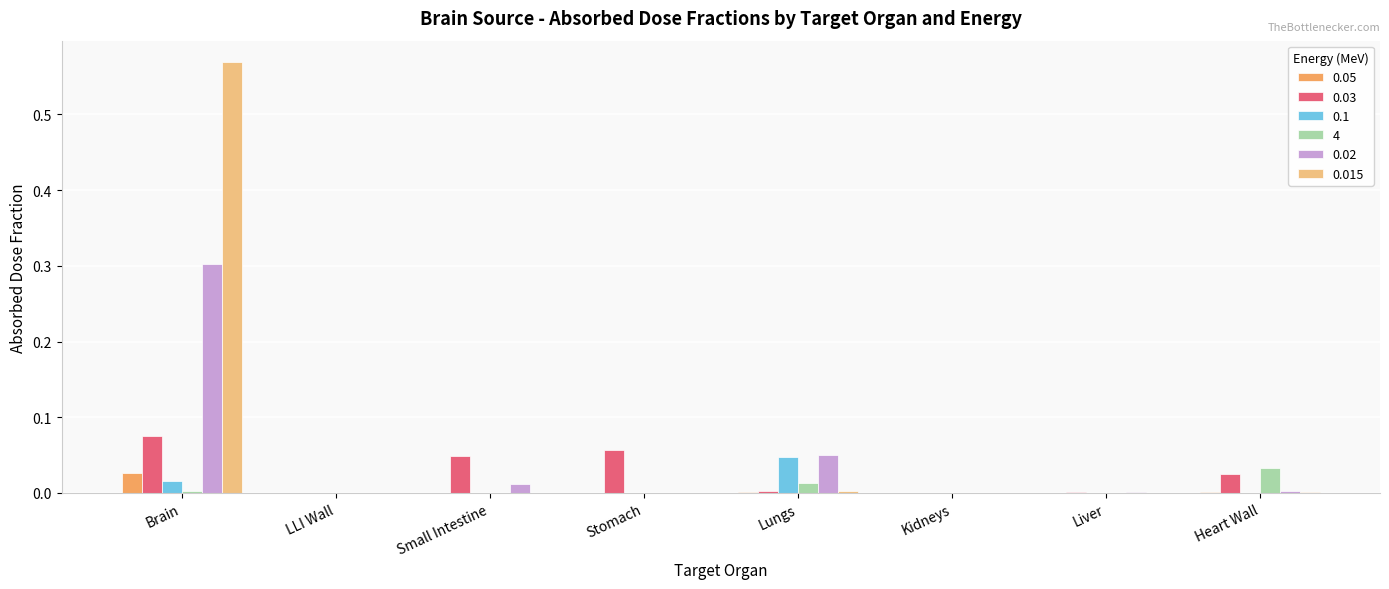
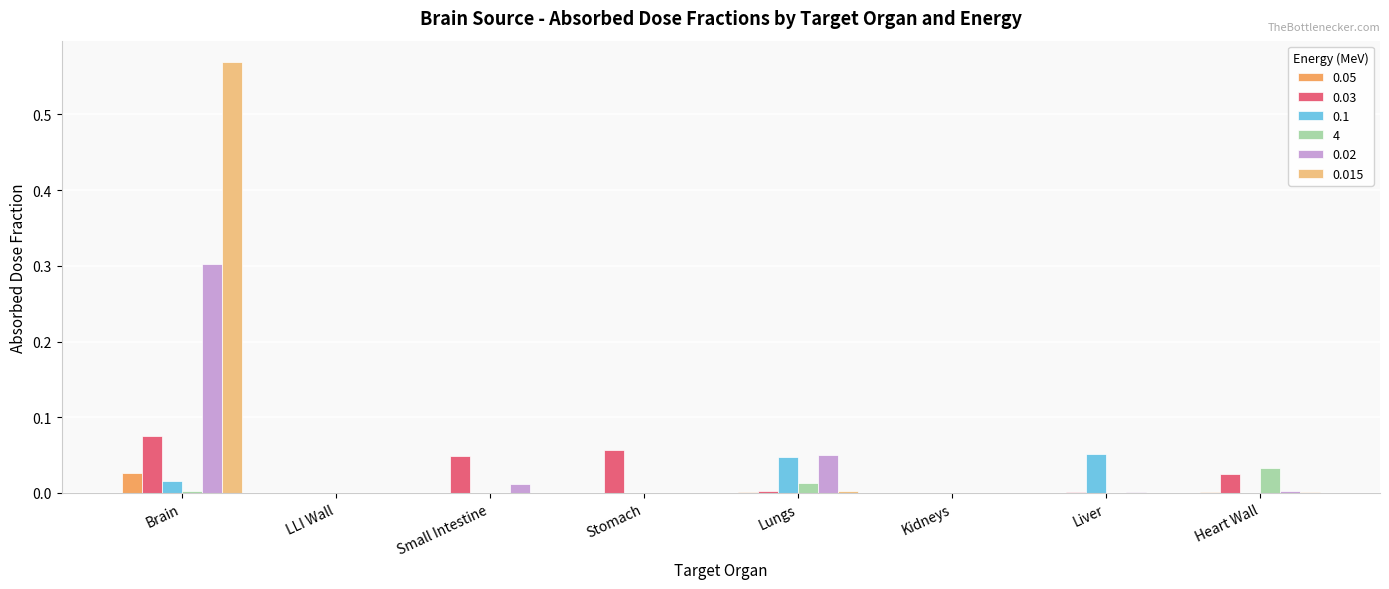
0.1, Liver: 0.00 -> 0.05
